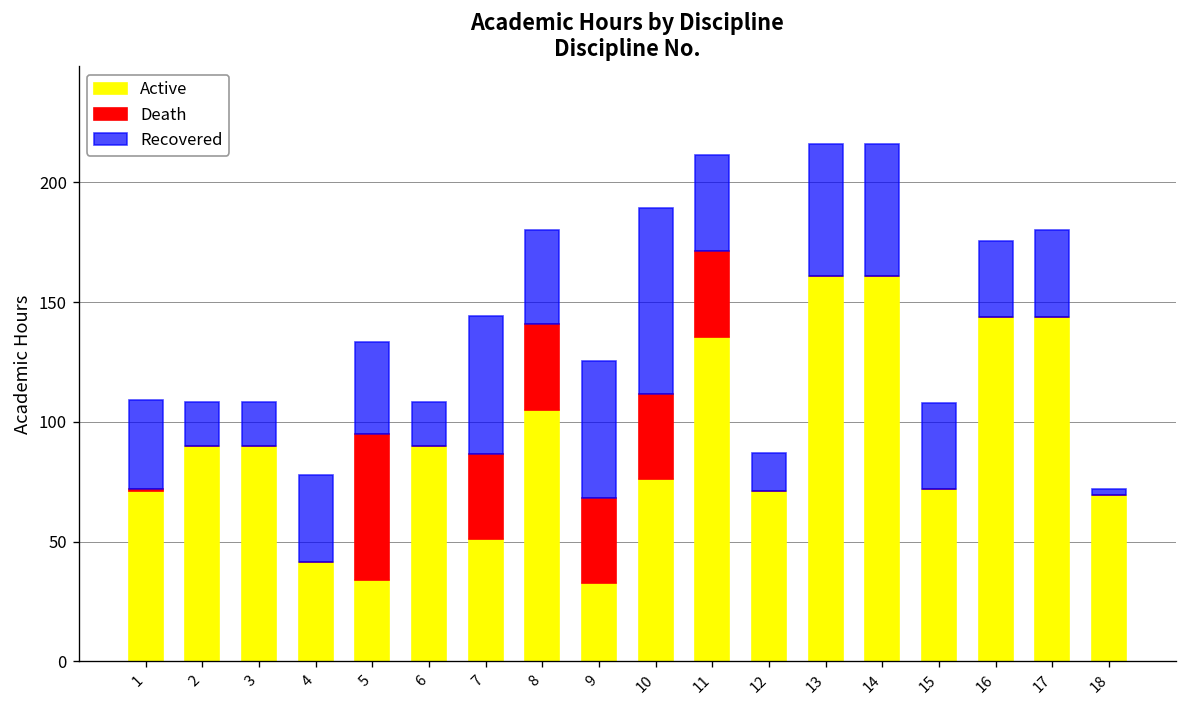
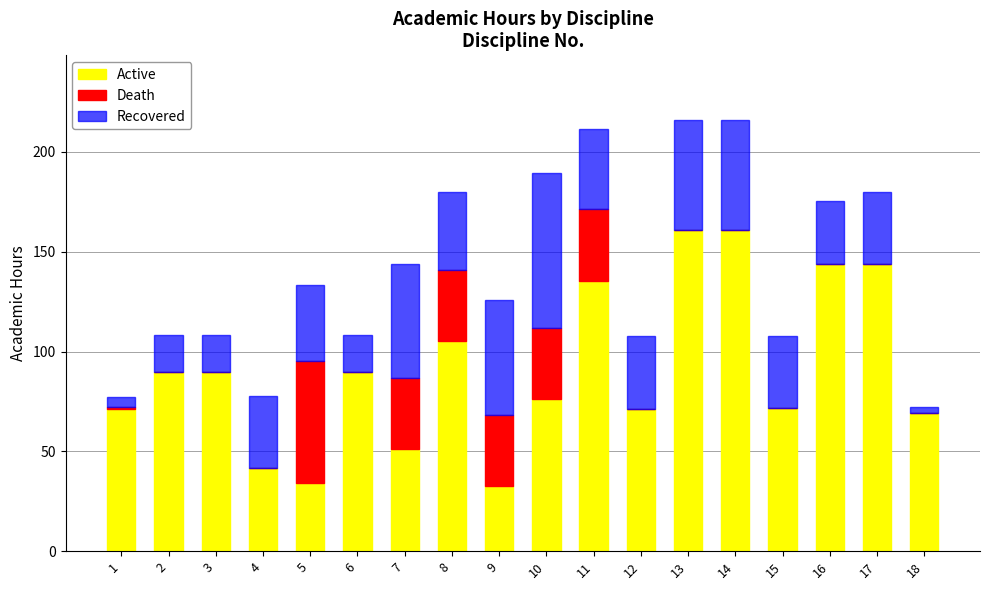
Recovered, 1: 37 -> 5
Recovered, 12: 16 -> 37
